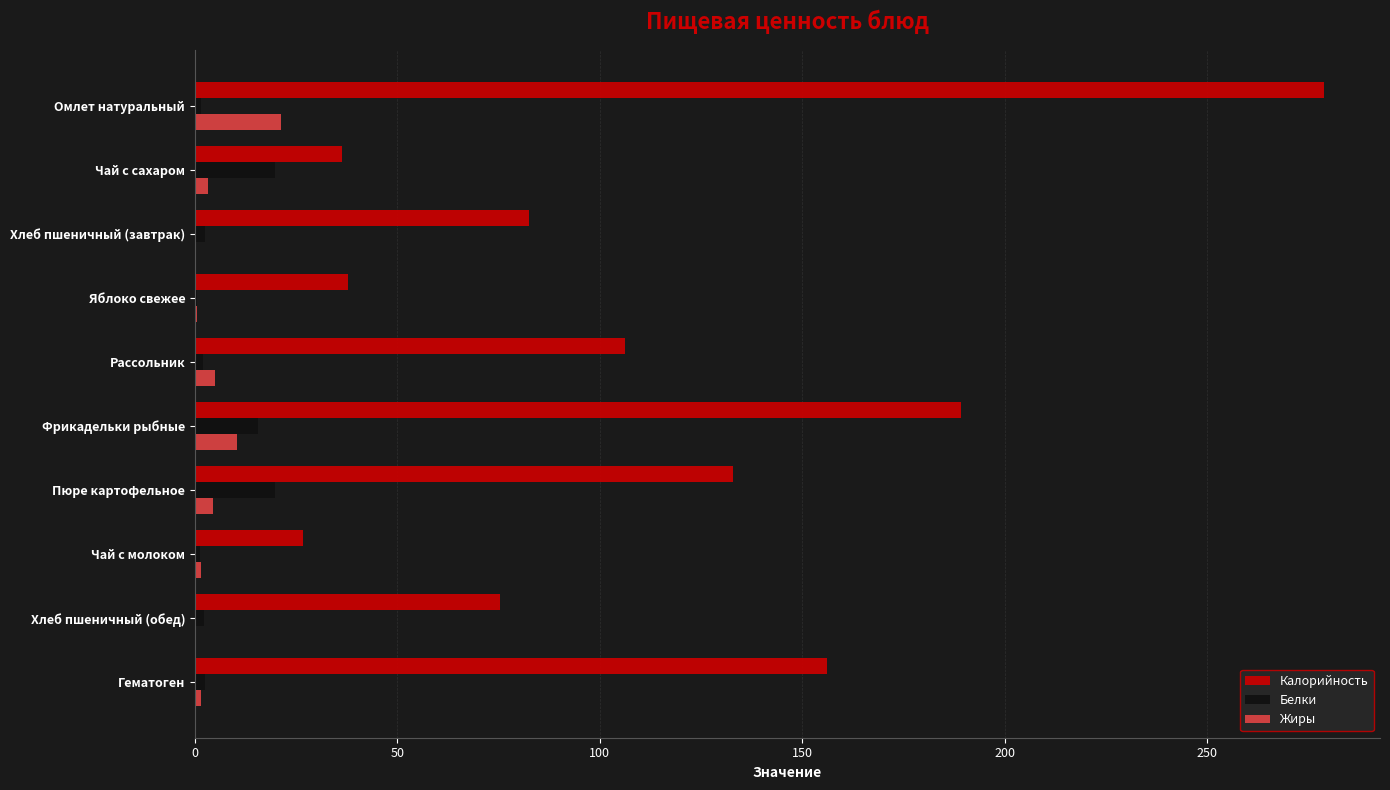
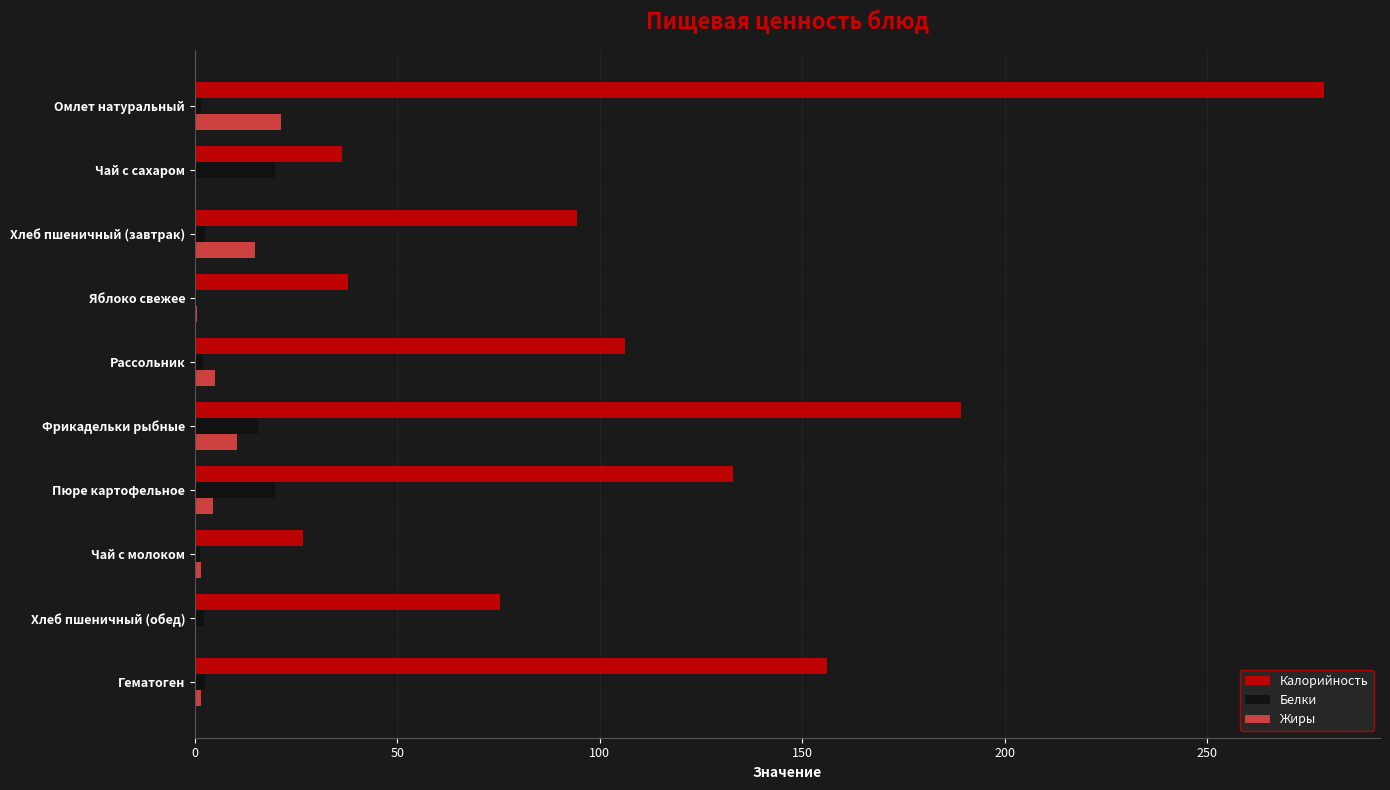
Жиры, Чай с сахаром: 3 -> 0
Калорийность, Хлеб пшеничный (завтрак): 83 -> 94
Жиры, Хлеб пшеничный (завтрак): 0 -> 15
